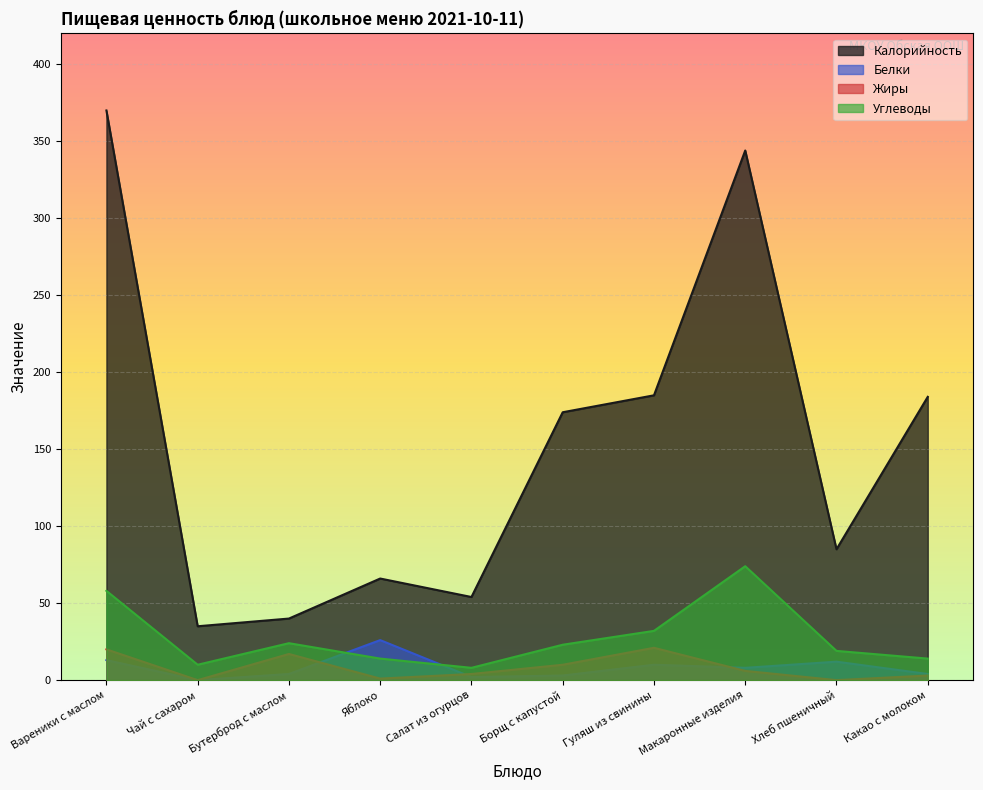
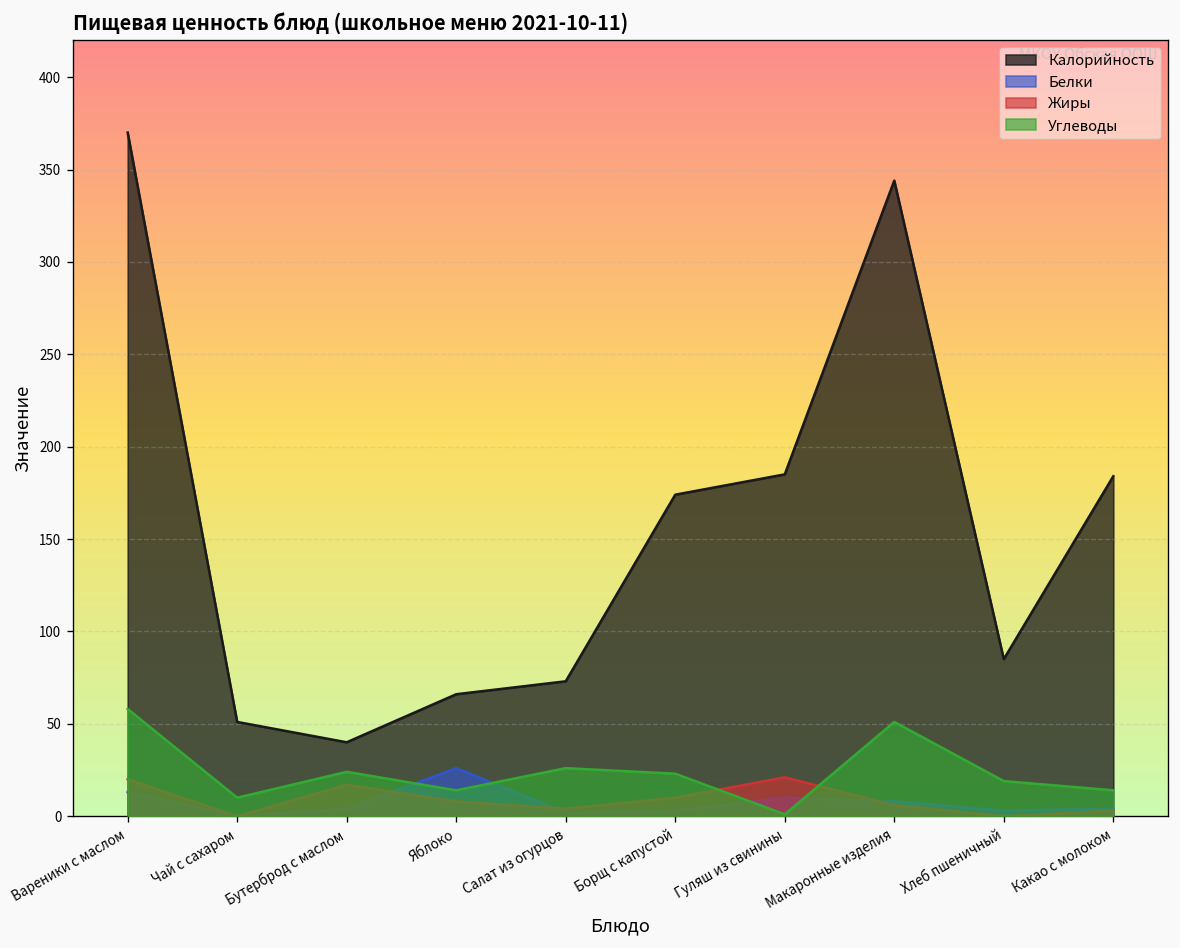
Калорийность, Чай с сахаром: 35 -> 51
Жиры, Яблоко: 1 -> 8
Калорийность, Салат из огурцов: 54 -> 73
Углеводы, Салат из огурцов: 8 -> 26
Углеводы, Гуляш из свинины: 32 -> 1
Углеводы, Макаронные изделия: 74 -> 51
Белки, Хлеб пшеничный: 12 -> 3
